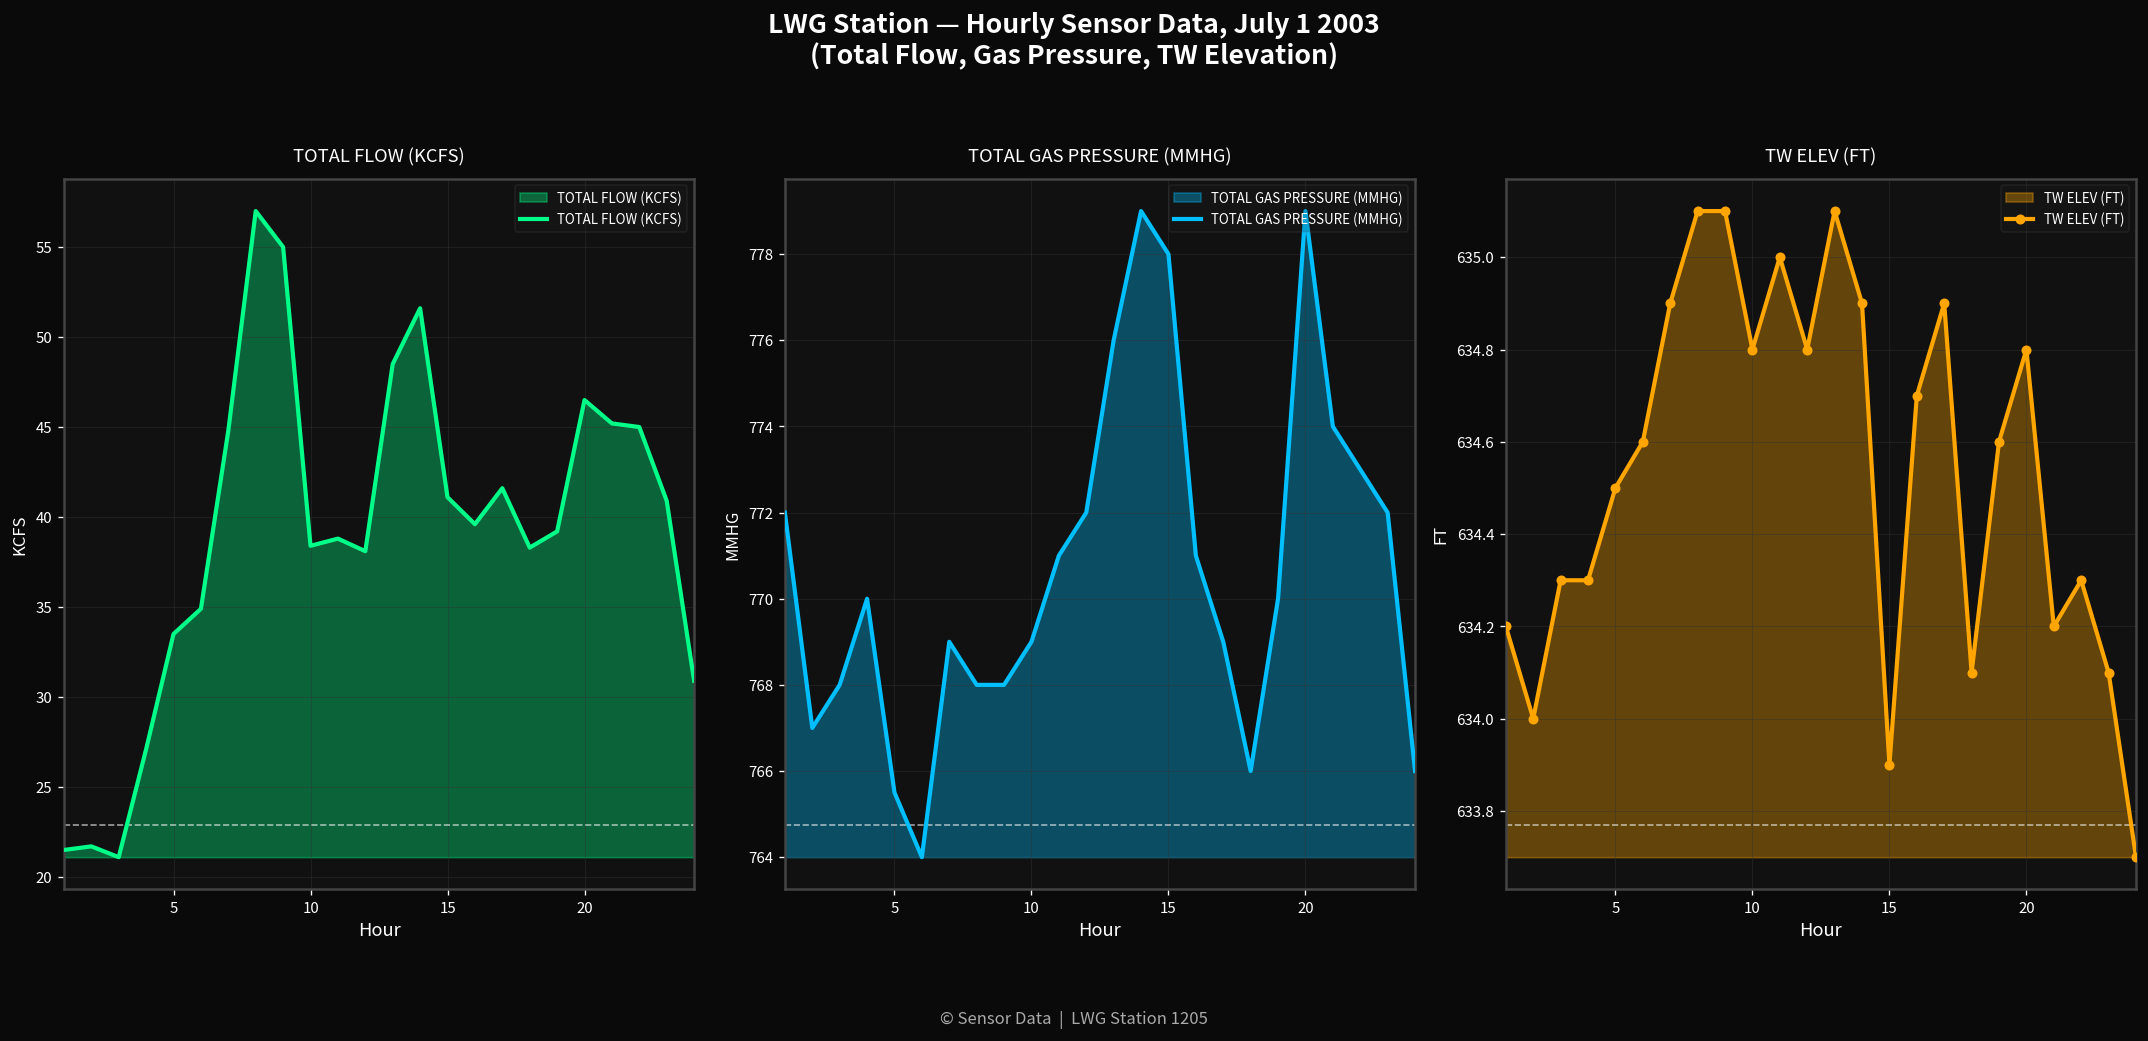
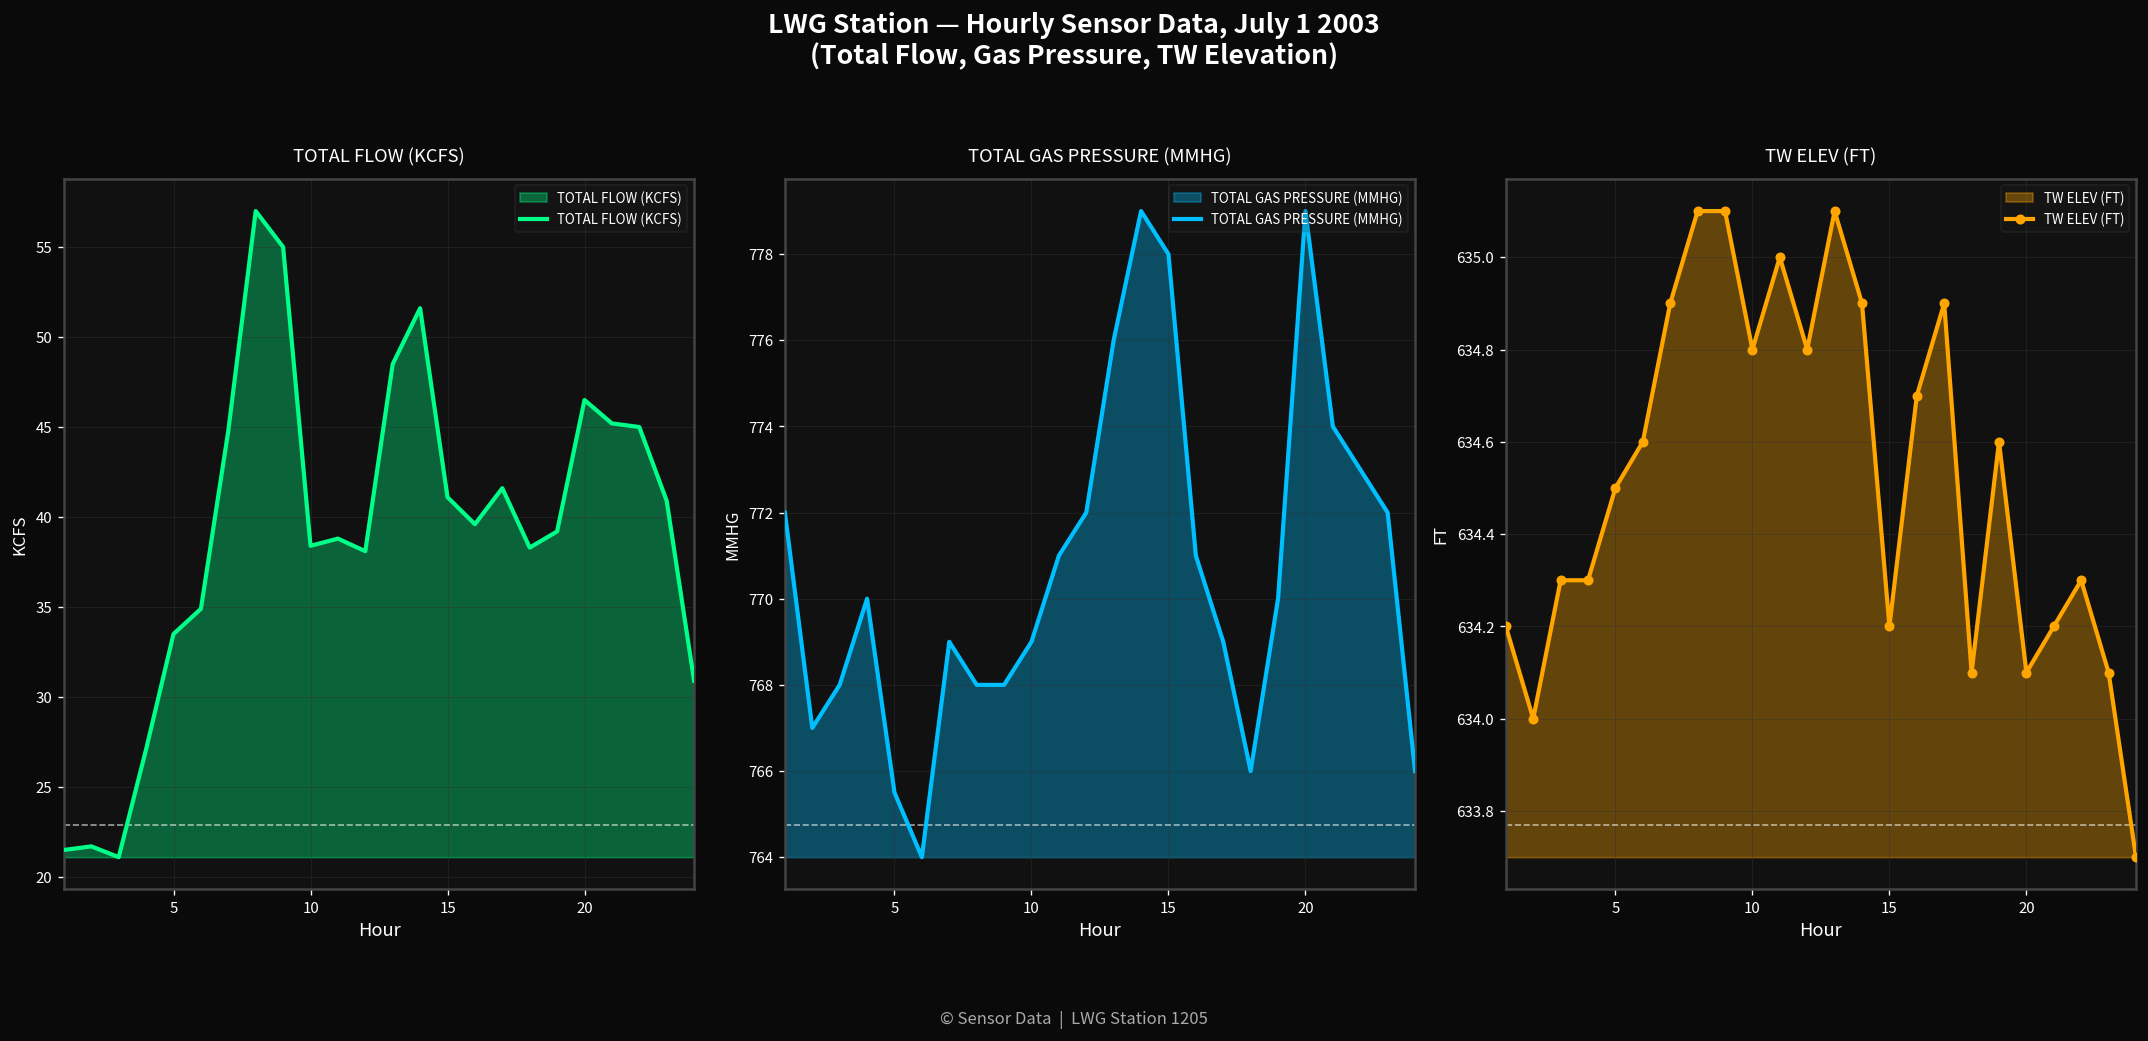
TW ELEV (FT), 15: 633.9 -> 634.2
TW ELEV (FT), 20: 634.8 -> 634.1
